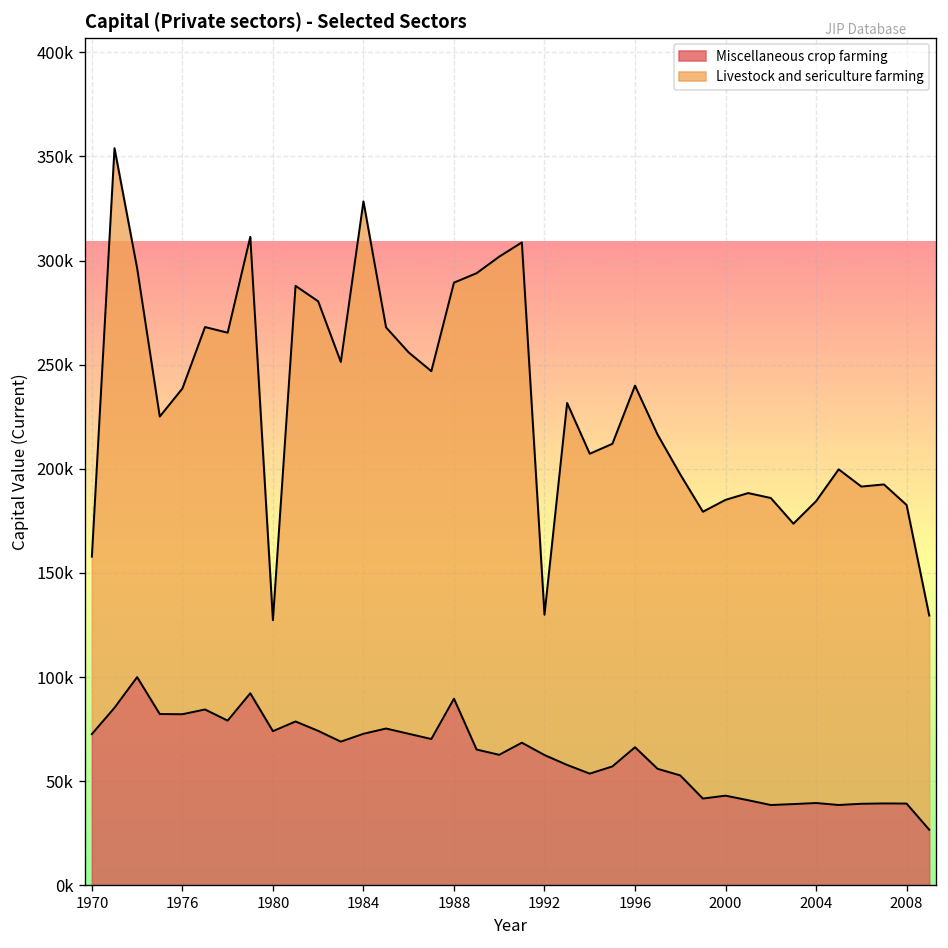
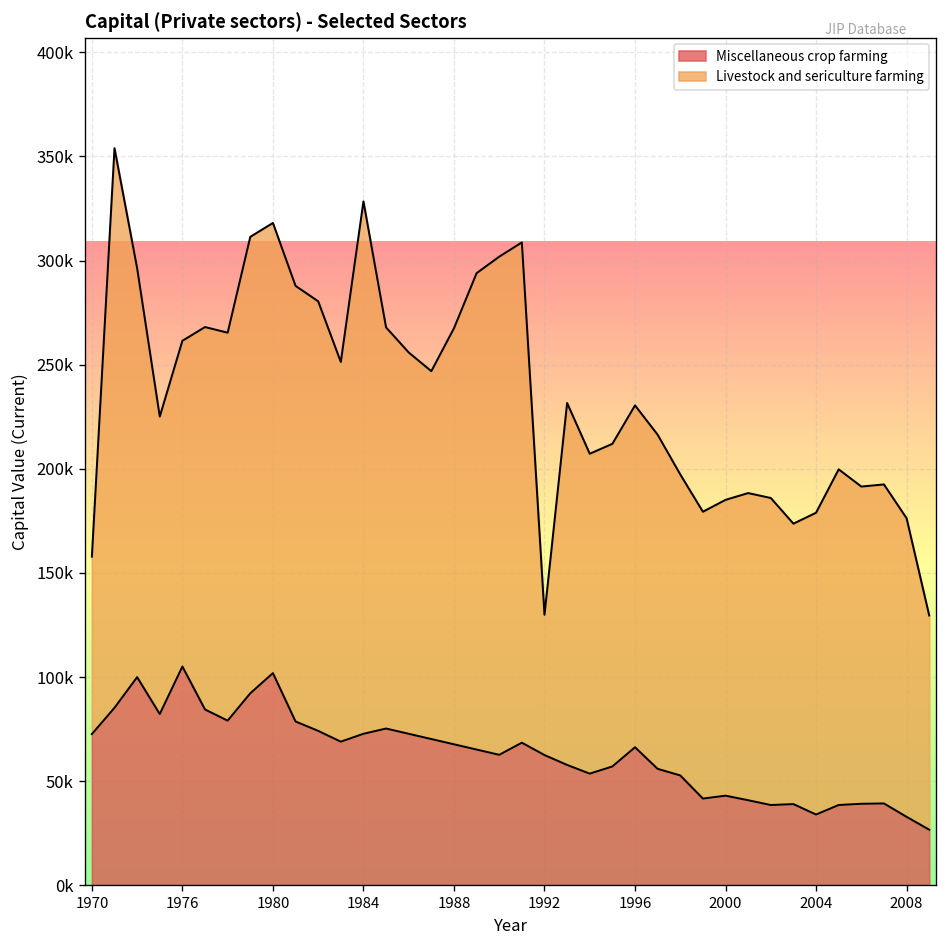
Miscellaneous crop farming, 1976: 82000 -> 105000
Miscellaneous crop farming, 1980: 74000 -> 102000
Livestock and sericulture farming, 1980: 53000 -> 216000
Miscellaneous crop farming, 1988: 90000 -> 68000
Livestock and sericulture farming, 1996: 174000 -> 164000
Miscellaneous crop farming, 2004: 39000 -> 34000
Miscellaneous crop farming, 2008: 39000 -> 33000
